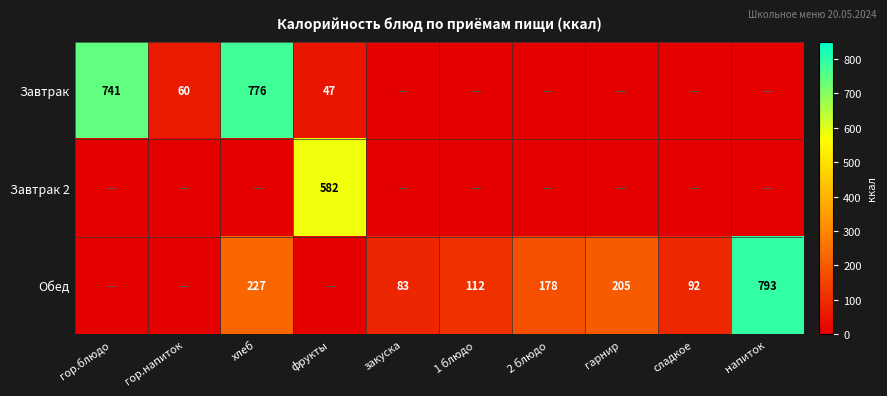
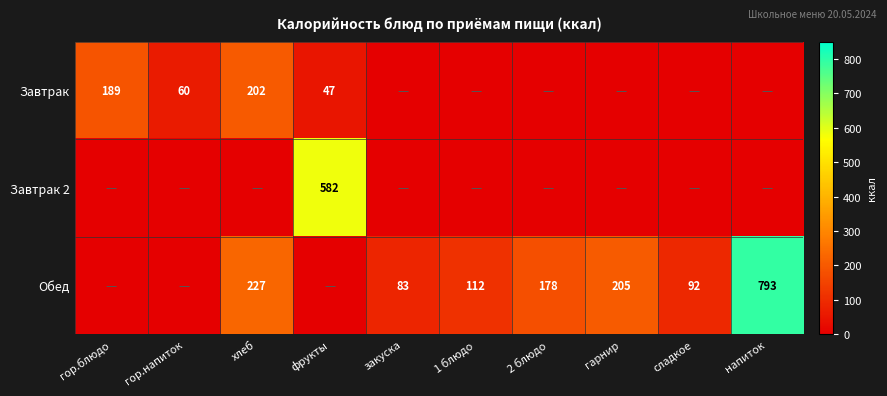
Завтрак, гор.блюдо: 741 -> 189
Завтрак, хлеб: 776 -> 202
